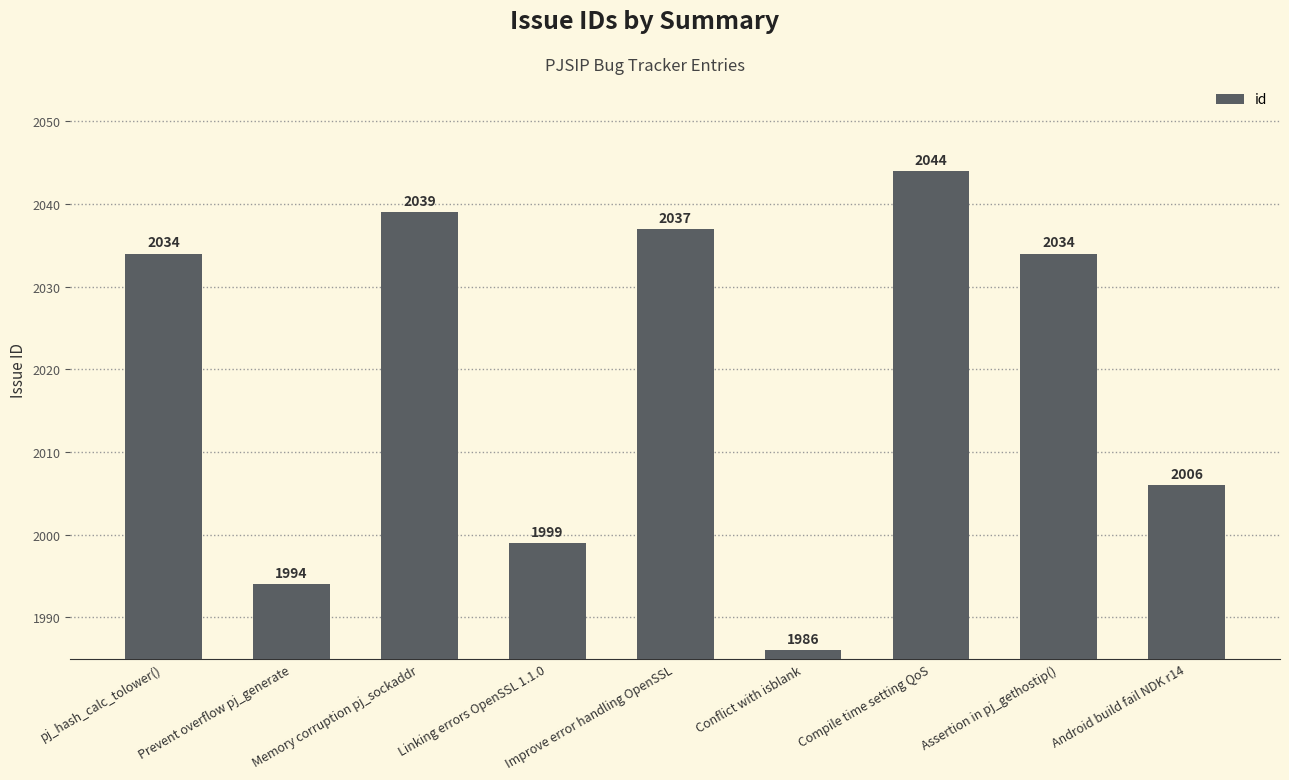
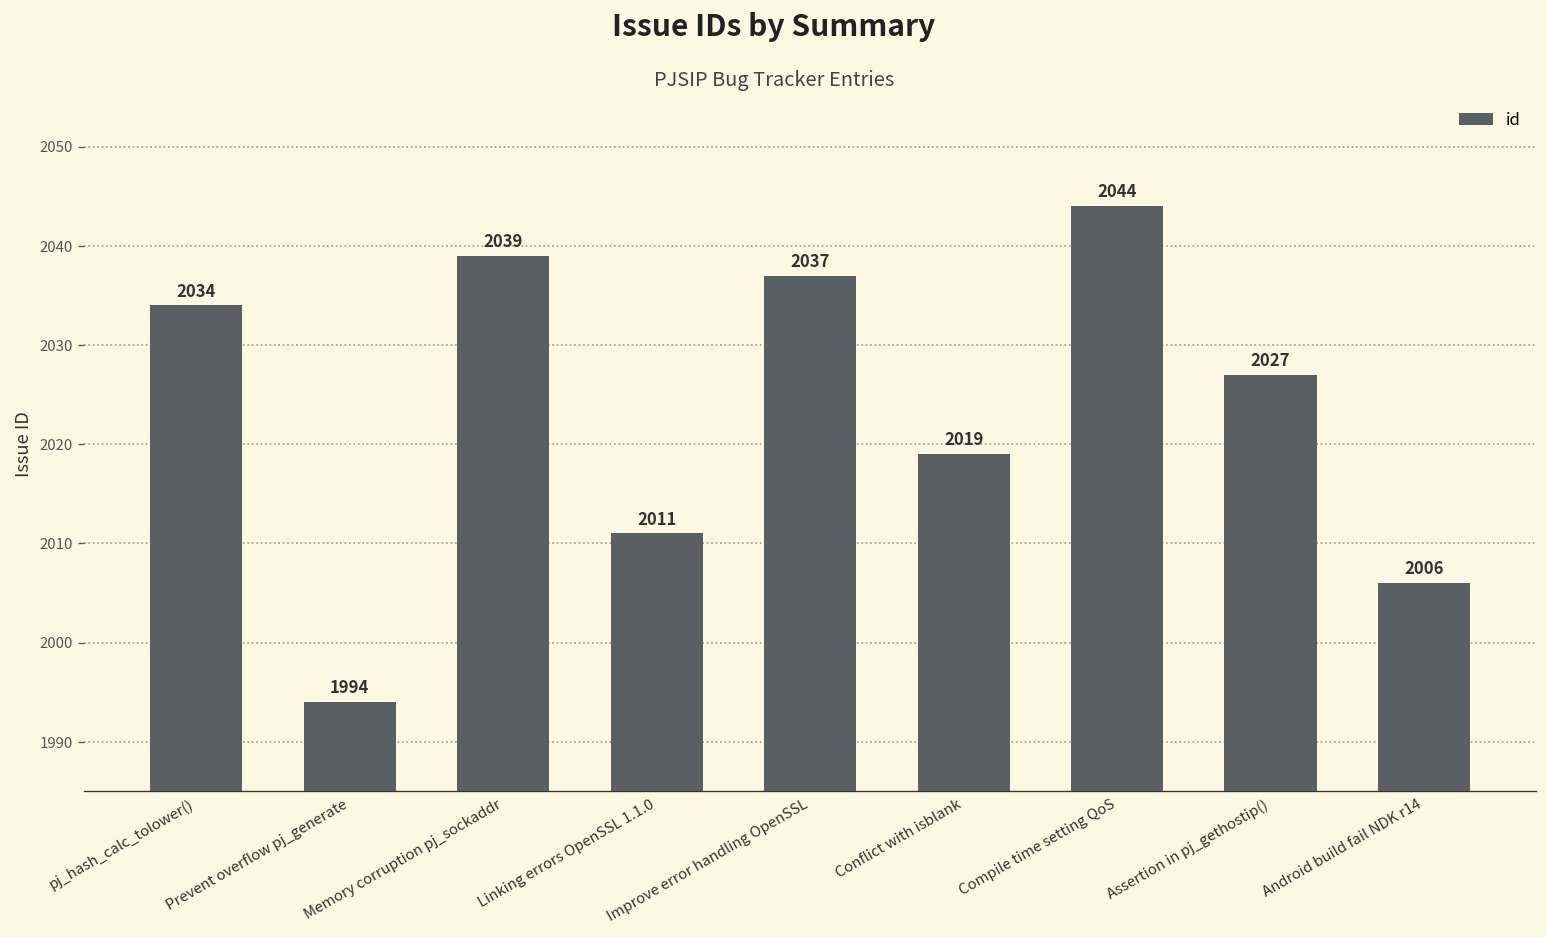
Linking errors OpenSSL 1.1.0: 1999 -> 2011
Conflict with isblank: 1986 -> 2019
Assertion in pj_gethostip(): 2034 -> 2027
